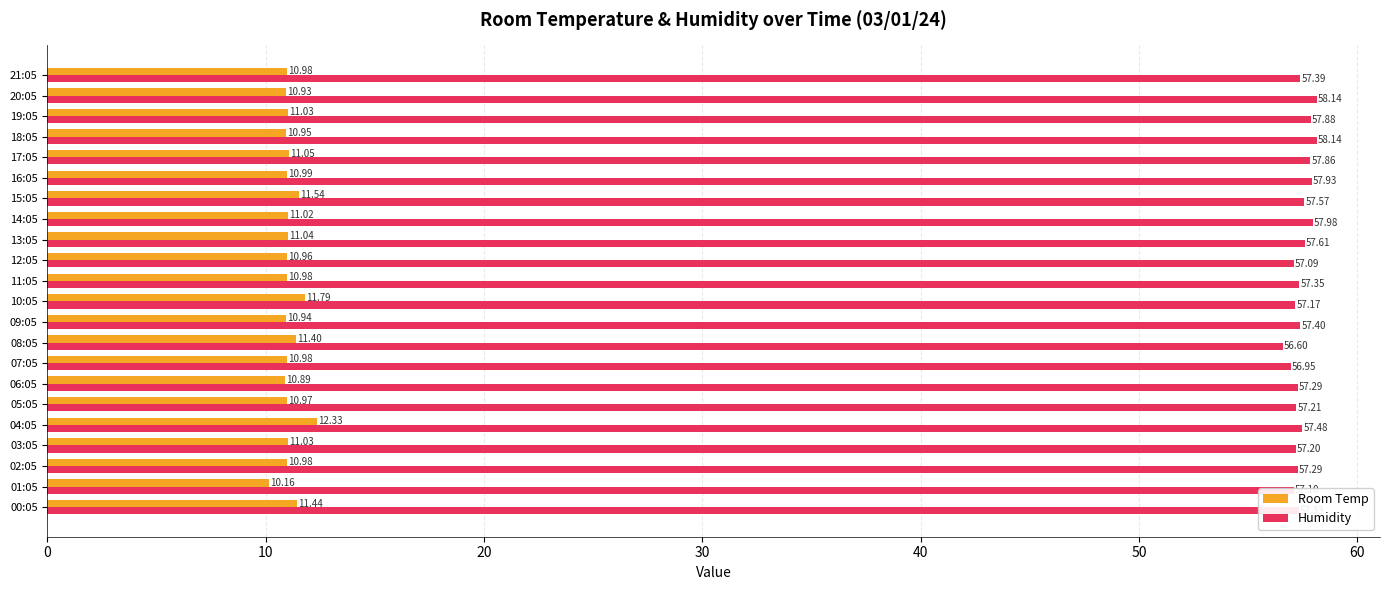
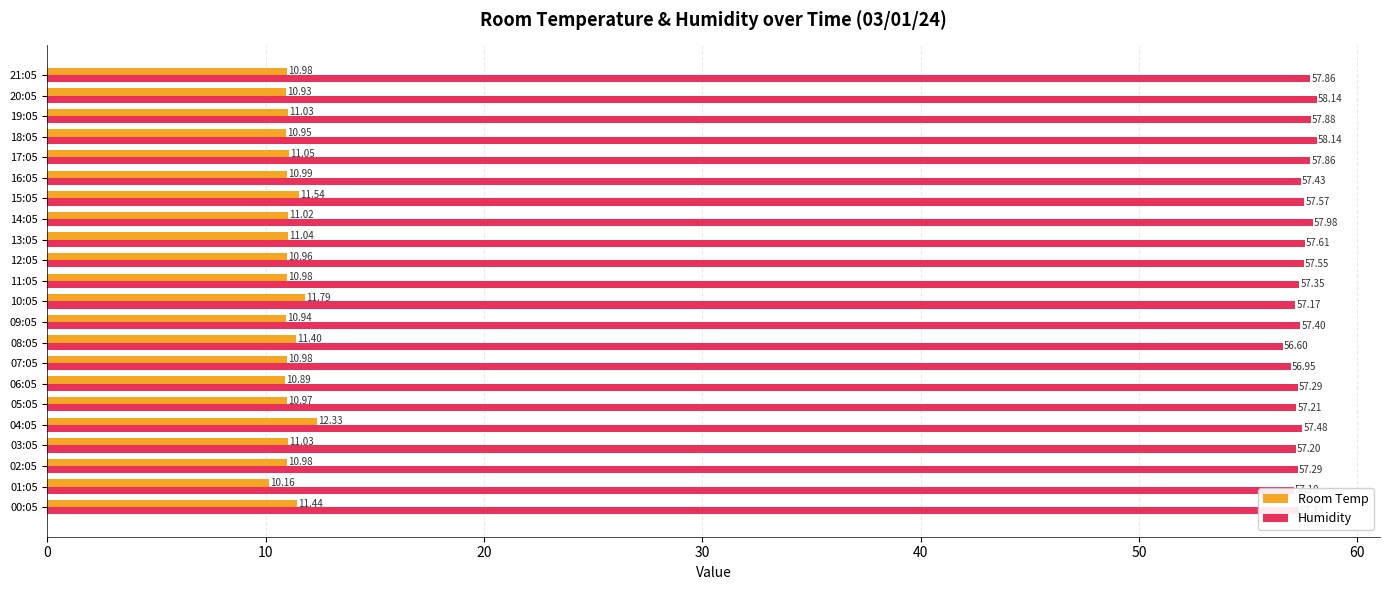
Humidity, 21:05: 57.39 -> 57.86
Humidity, 16:05: 57.93 -> 57.43
Humidity, 12:05: 57.09 -> 57.55
